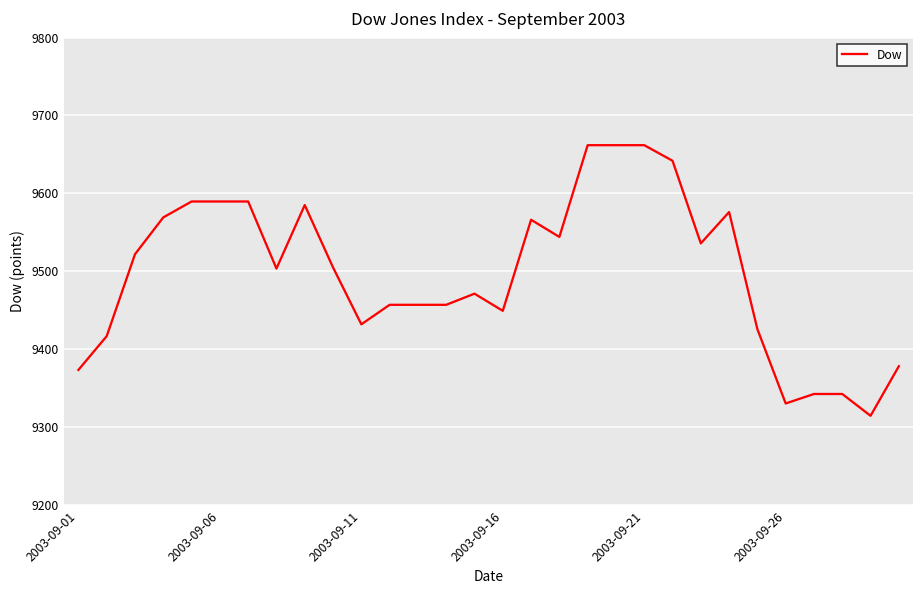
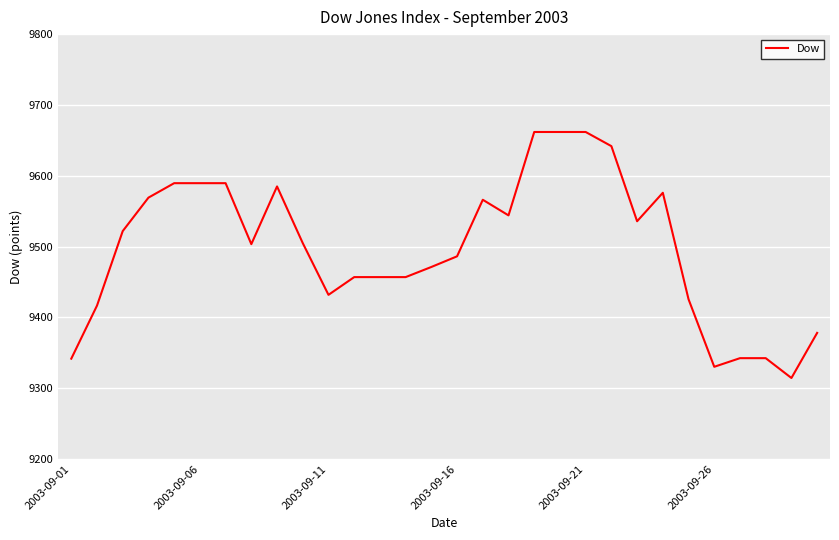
2003-09-01: 9370 -> 9340
2003-09-16: 9450 -> 9490
